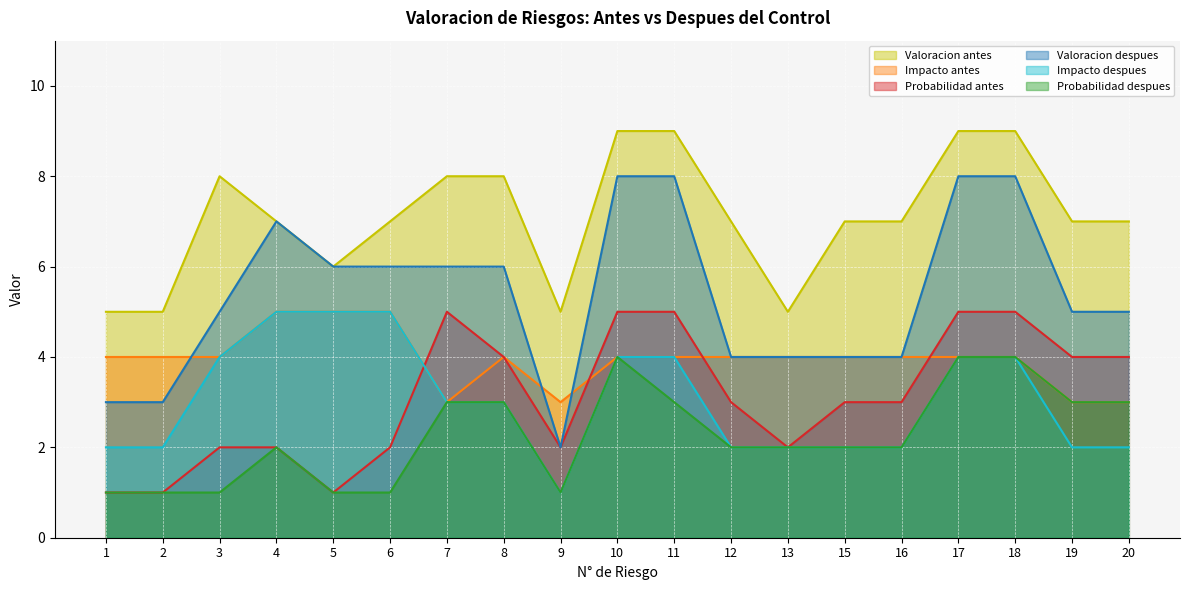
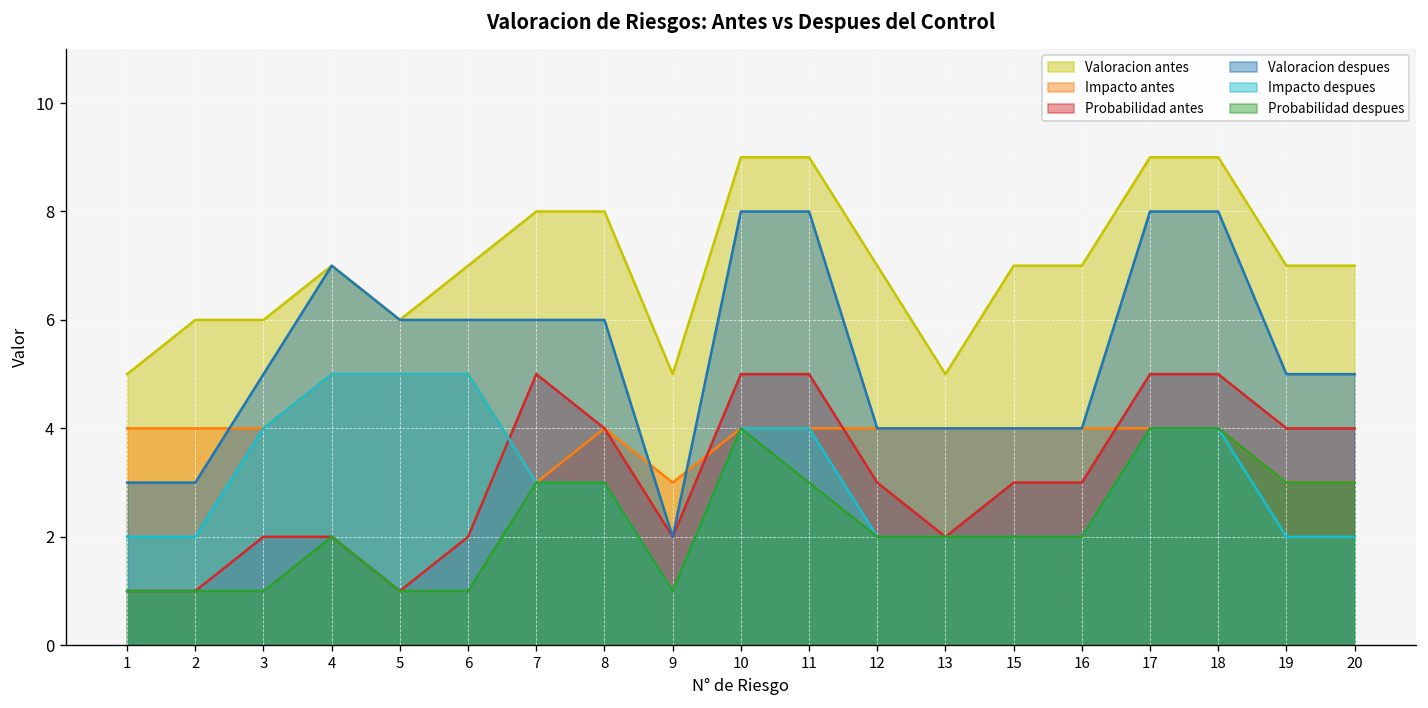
Valoracion antes, 2: 5 -> 6
Valoracion antes, 3: 8 -> 6
